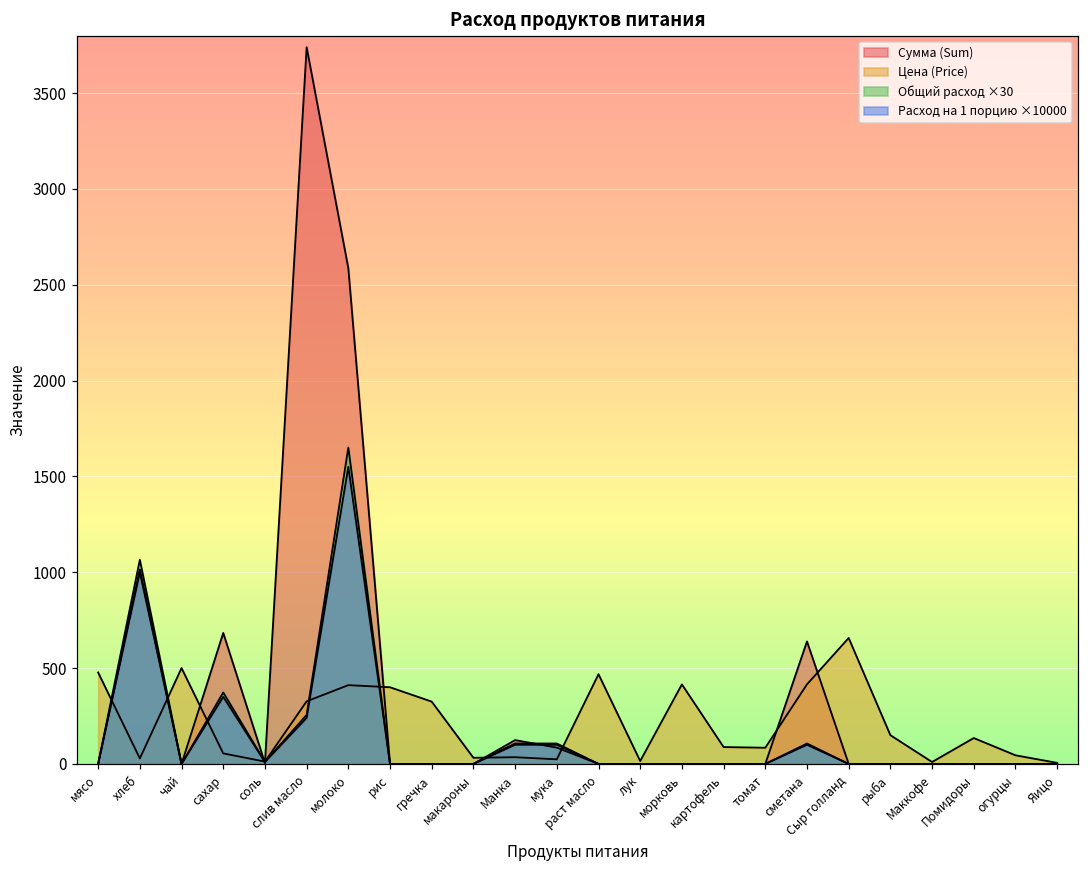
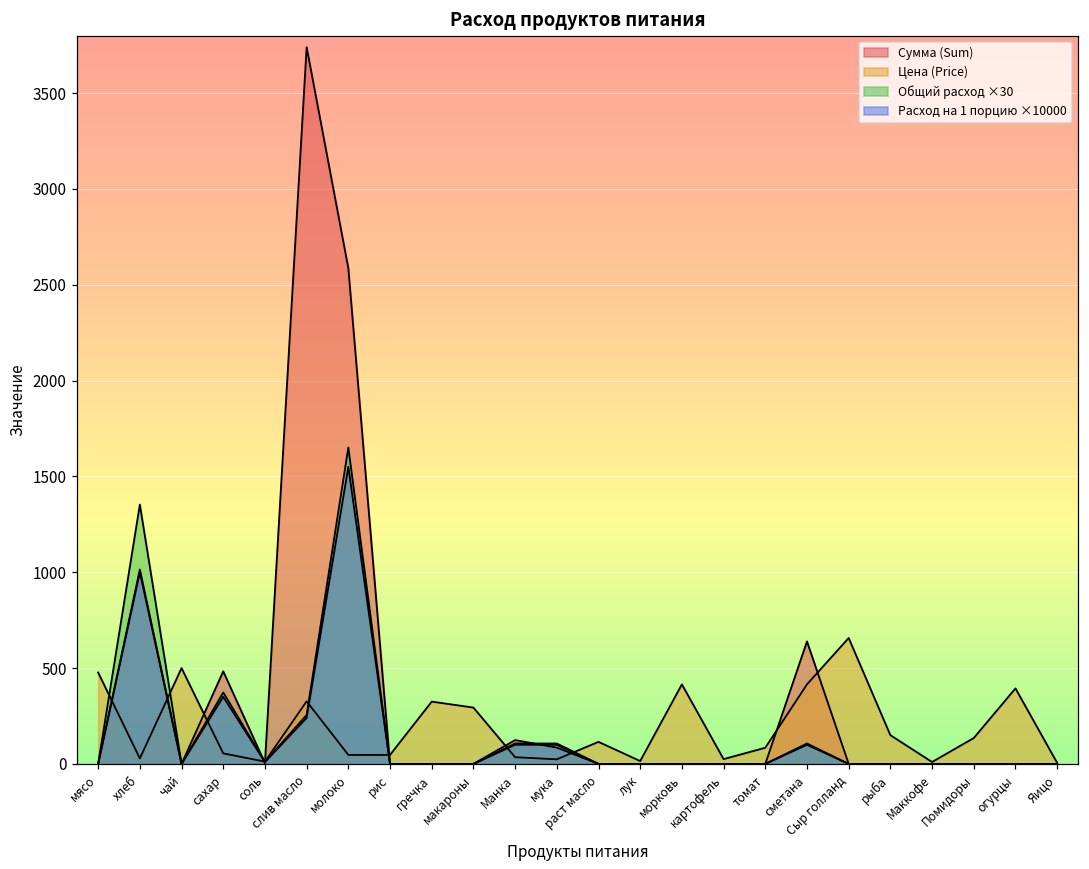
Общий расход ×30, хлеб: 1070 -> 1350
Сумма (Sum), сахар: 680 -> 480
Цена (Price), молоко: 410 -> 50
Цена (Price), рис: 400 -> 50
Цена (Price), макароны: 30 -> 290
Цена (Price), раст масло: 470 -> 120
Цена (Price), картофель: 90 -> 30
Цена (Price), огурцы: 50 -> 390
